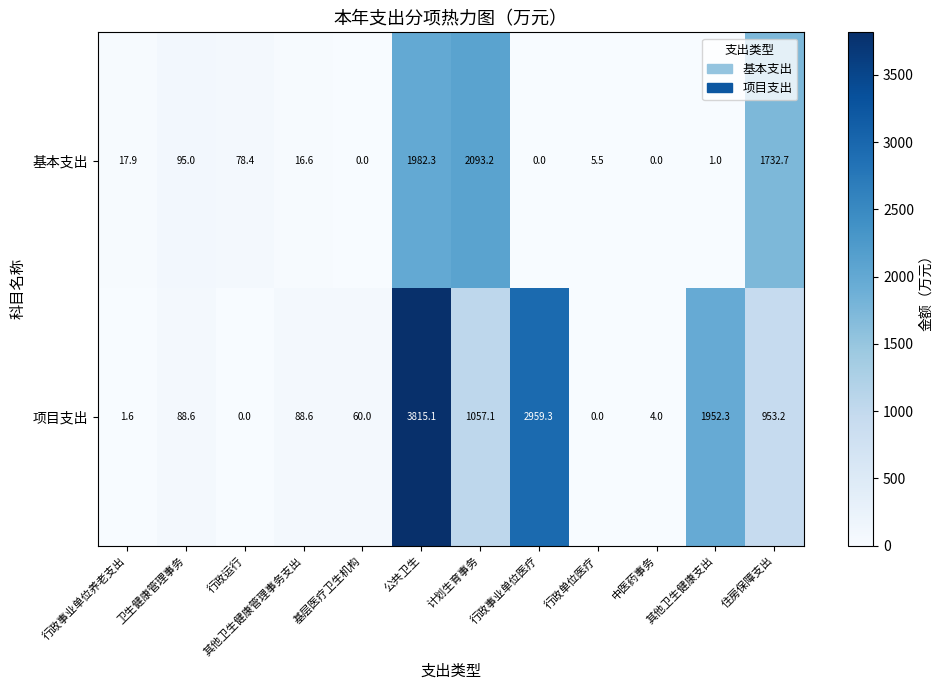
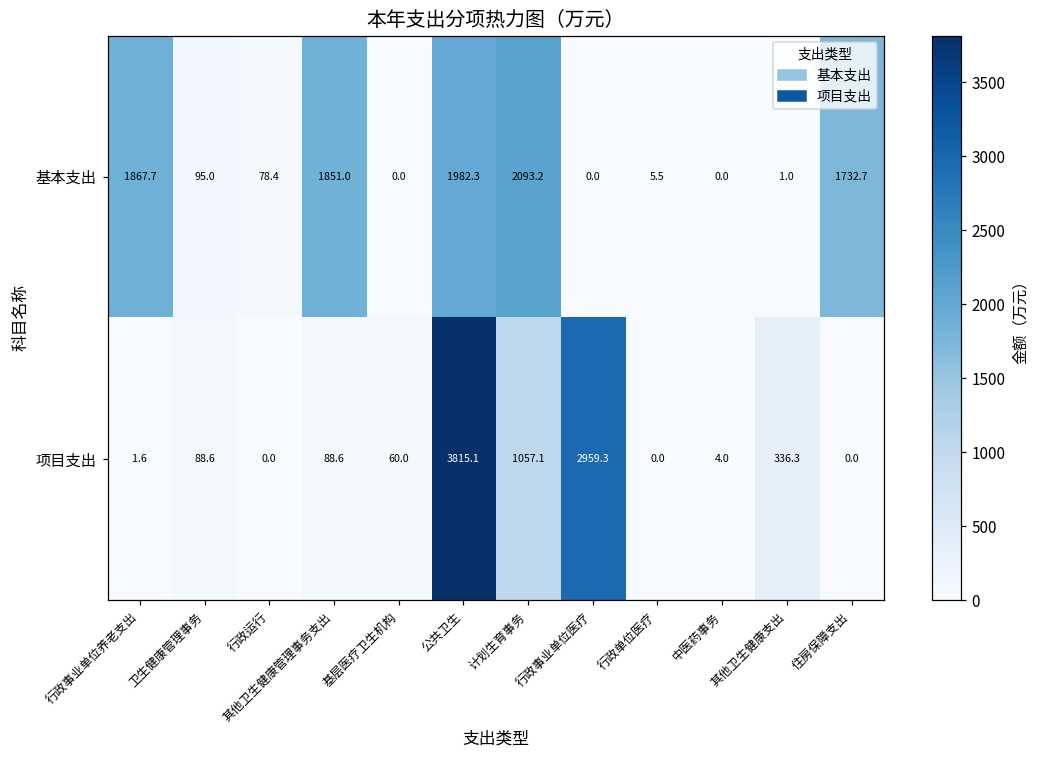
基本支出, 行政事业单位养老支出: 17.9 -> 1867.7
基本支出, 其他卫生健康管理事务支出: 16.6 -> 1851.0
项目支出, 其他卫生健康支出: 1952.3 -> 336.3
项目支出, 住房保障支出: 953.2 -> 0.0
